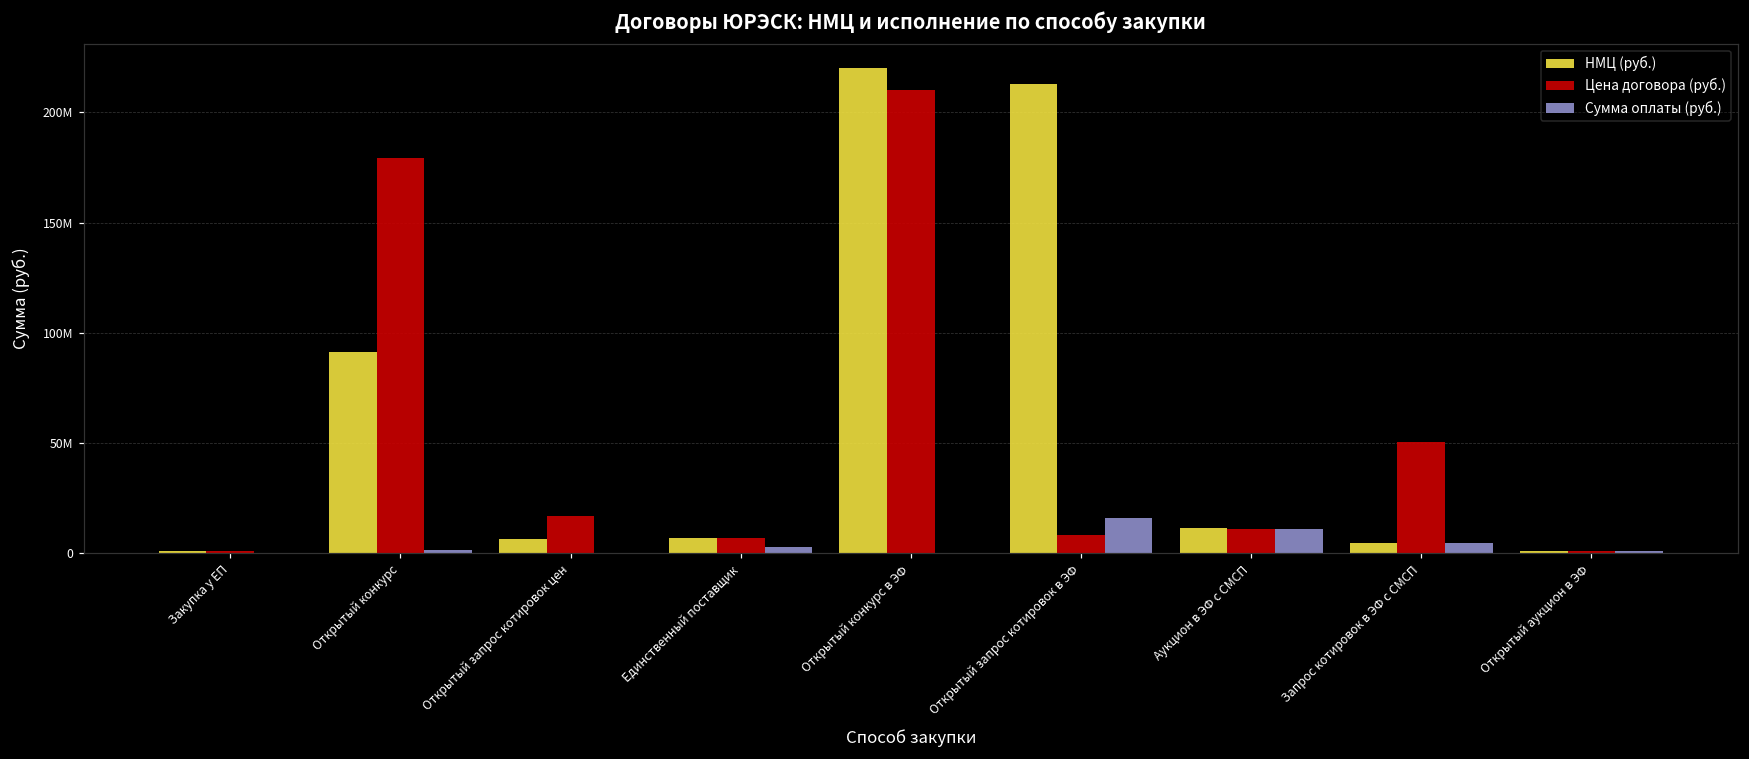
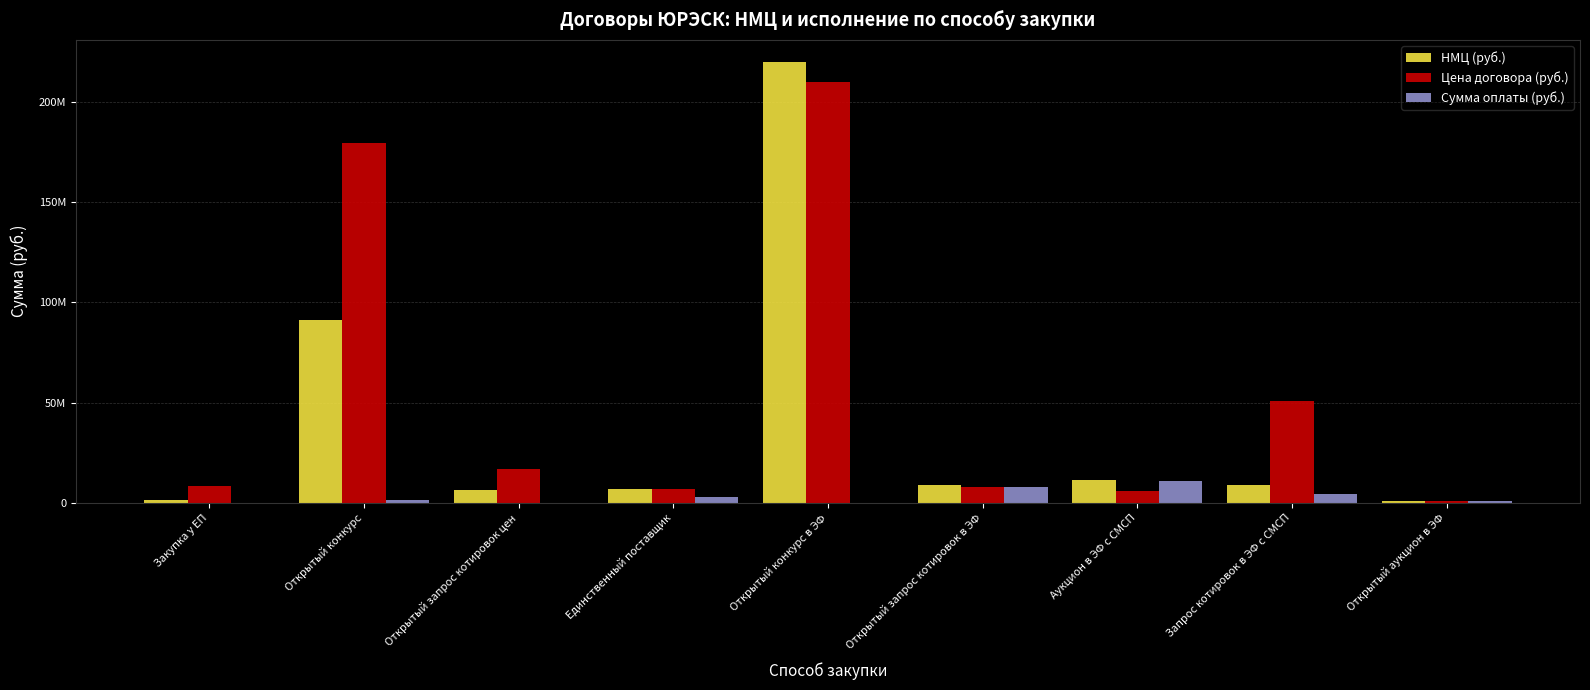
Цена договора (руб.), Закупка у ЕП: 1000000 -> 8000000
НМЦ (руб.), Открытый запрос котировок в ЭФ: 213000000 -> 9000000
Сумма оплаты (руб.), Открытый запрос котировок в ЭФ: 16000000 -> 8000000
Цена договора (руб.), Аукцион в ЭФ с СМСП: 11000000 -> 6000000
НМЦ (руб.), Запрос котировок в ЭФ с СМСП: 4000000 -> 9000000
